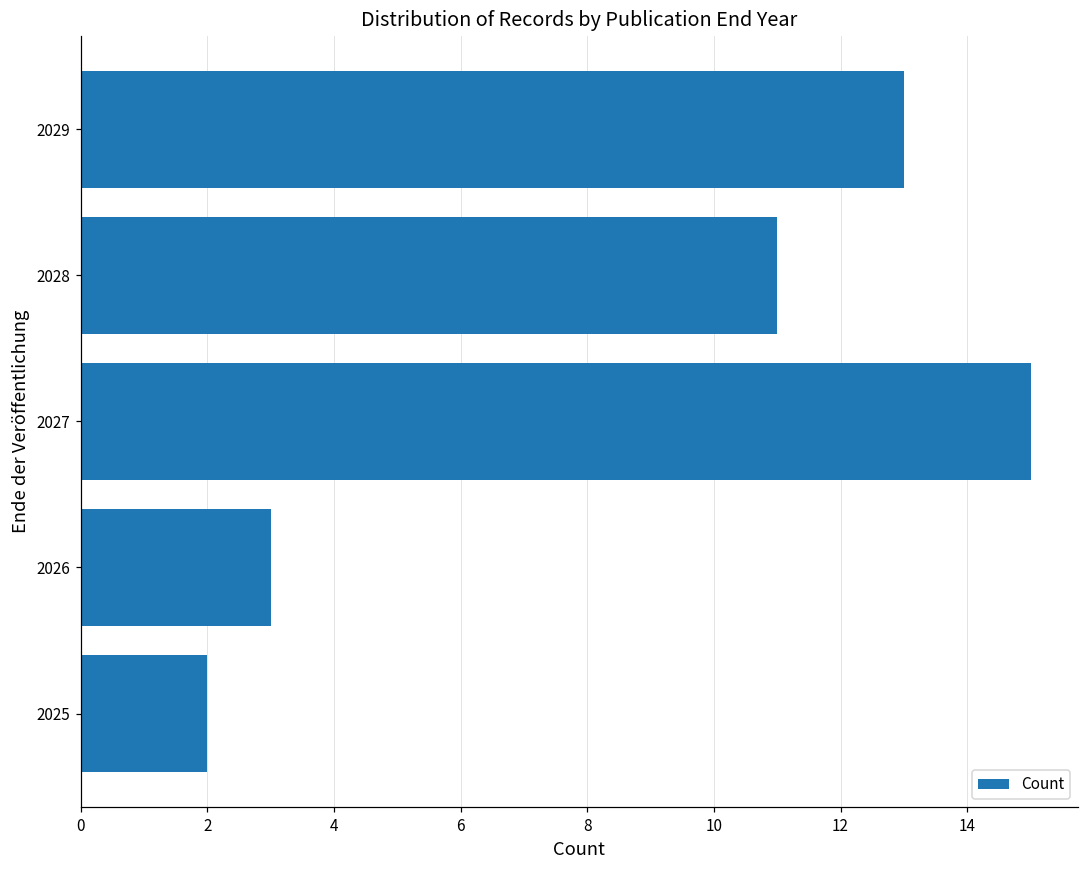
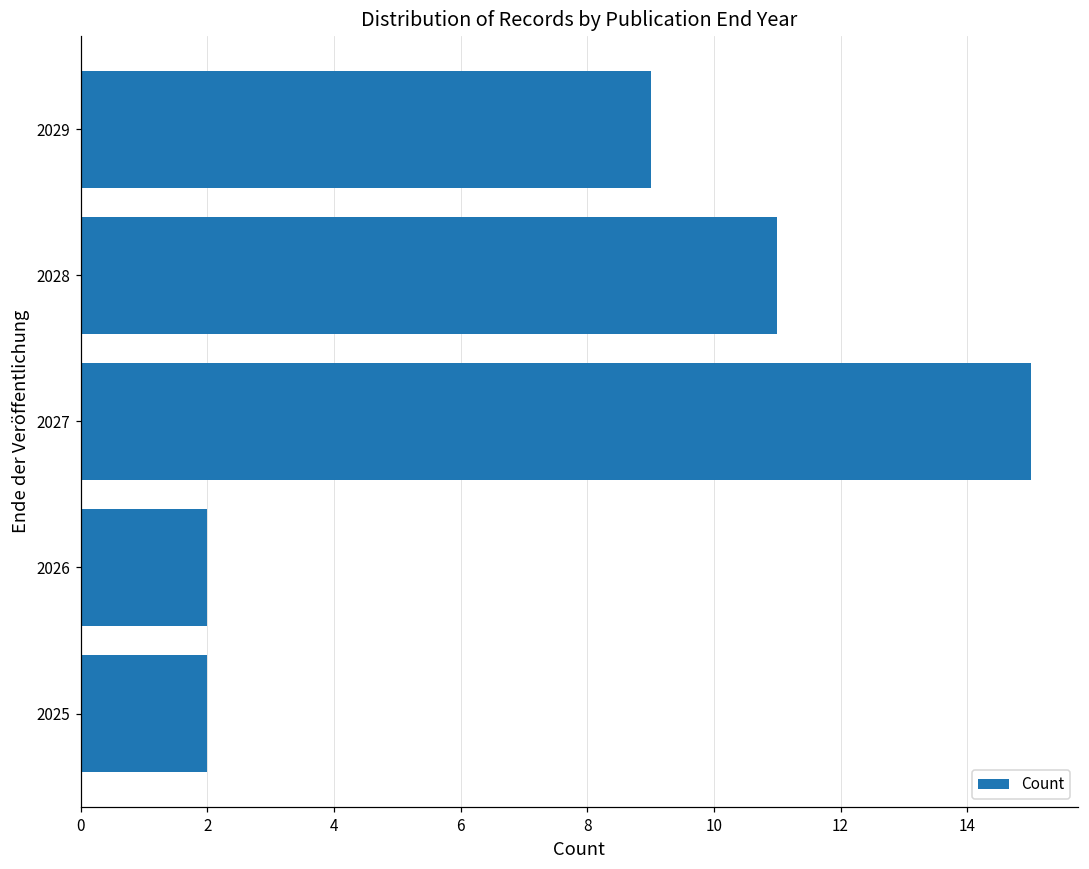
2029: 13 -> 9
2026: 3 -> 2
